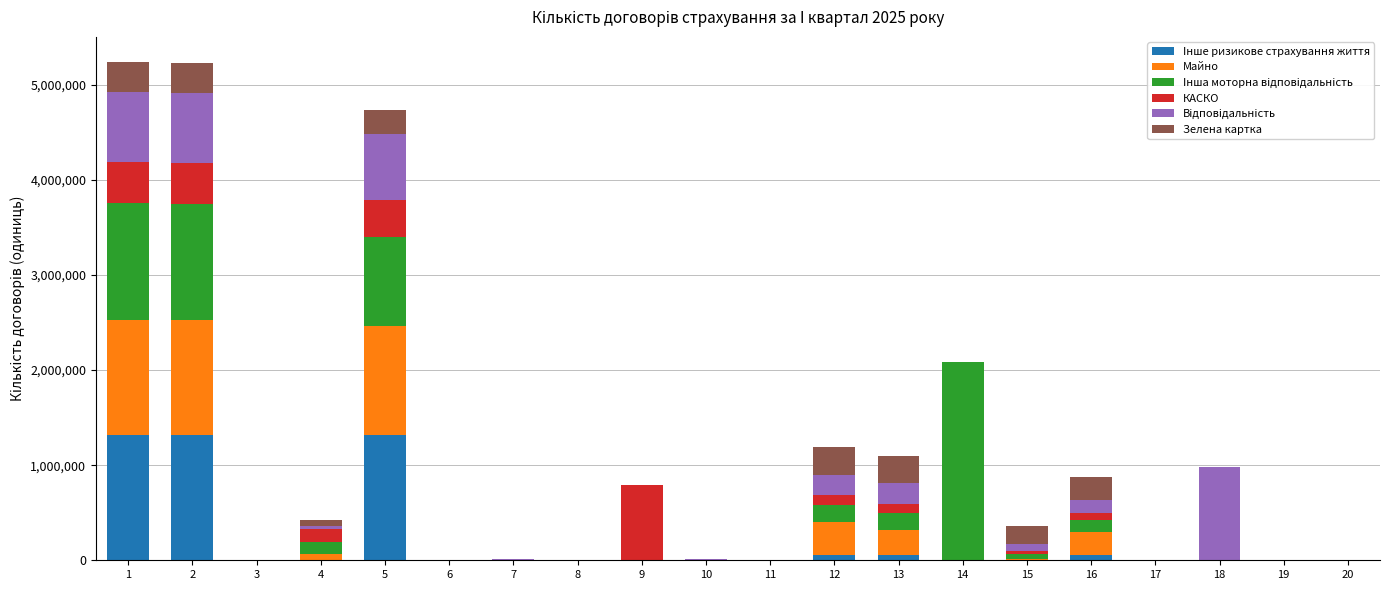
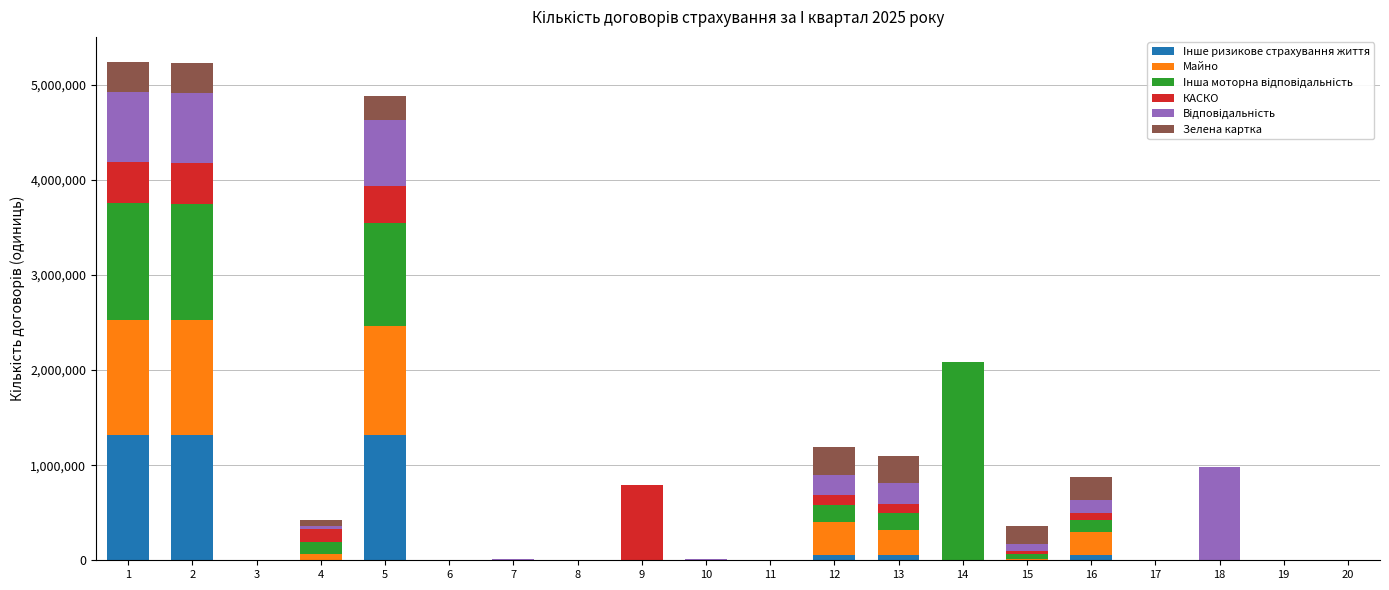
Інша моторна відповідальність, 5: 900,000 -> 1,100,000
